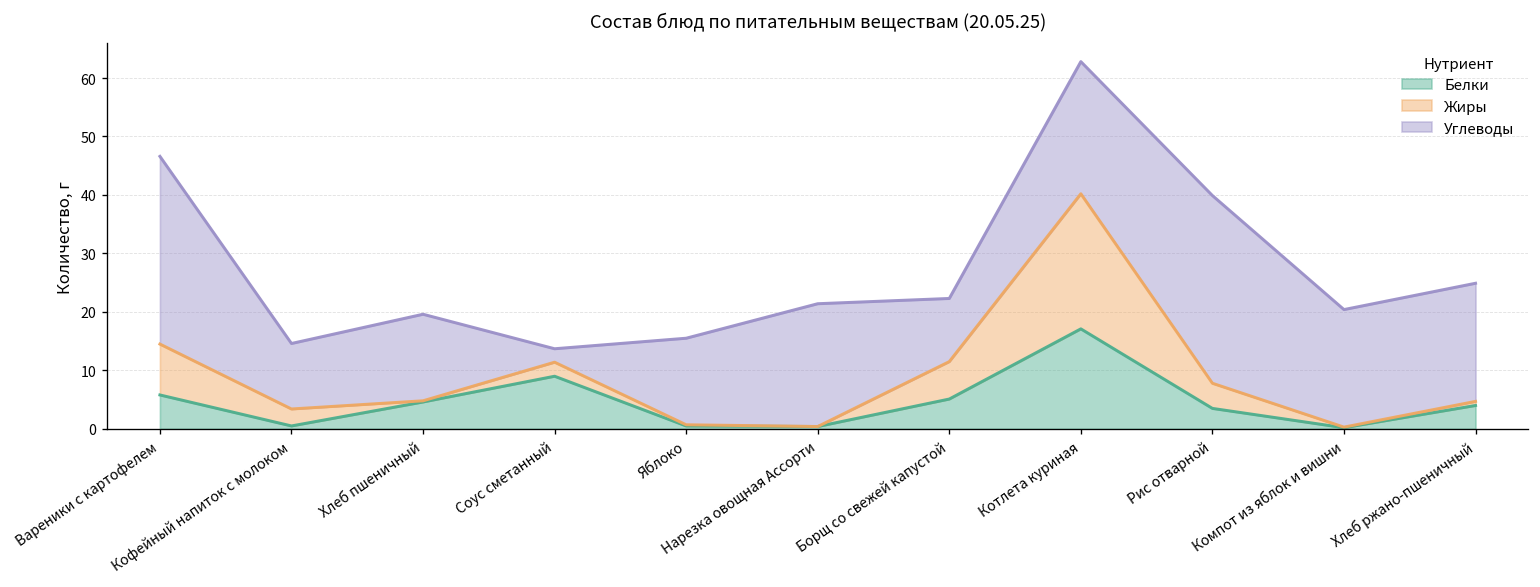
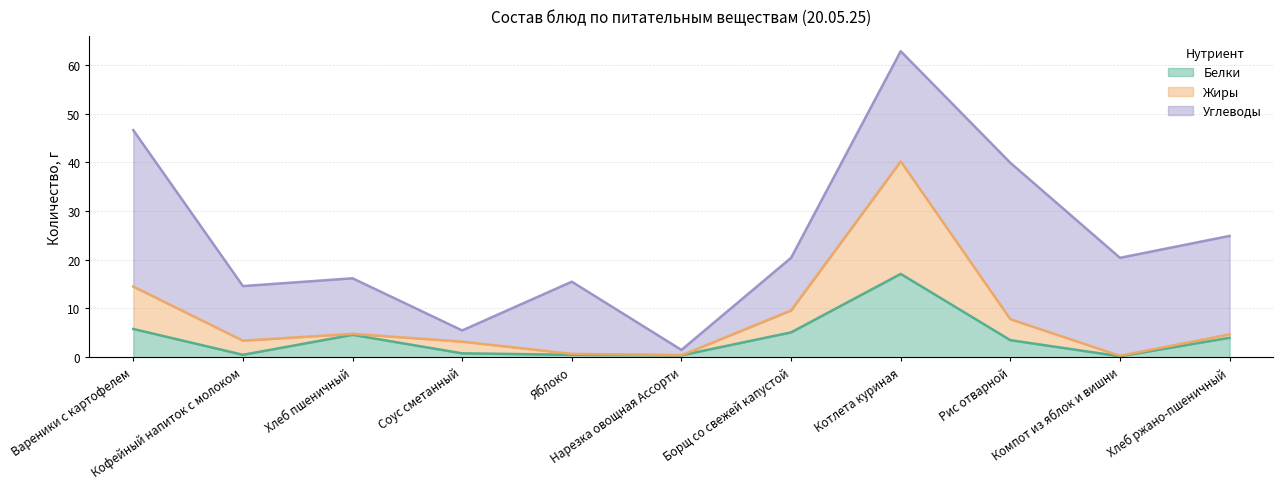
Углеводы, Хлеб пшеничный: 15 -> 11
Белки, Соус сметанный: 9 -> 1
Углеводы, Нарезка овощная Ассорти: 21 -> 1
Жиры, Борщ со свежей капустой: 6 -> 5
